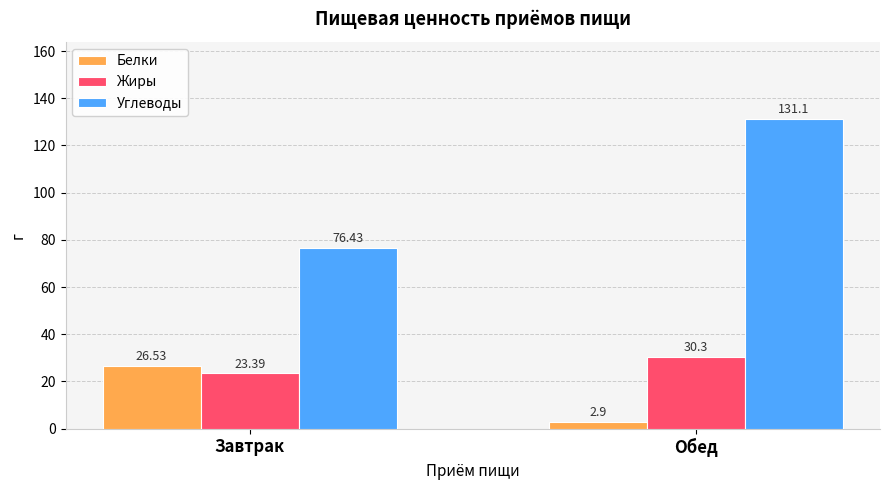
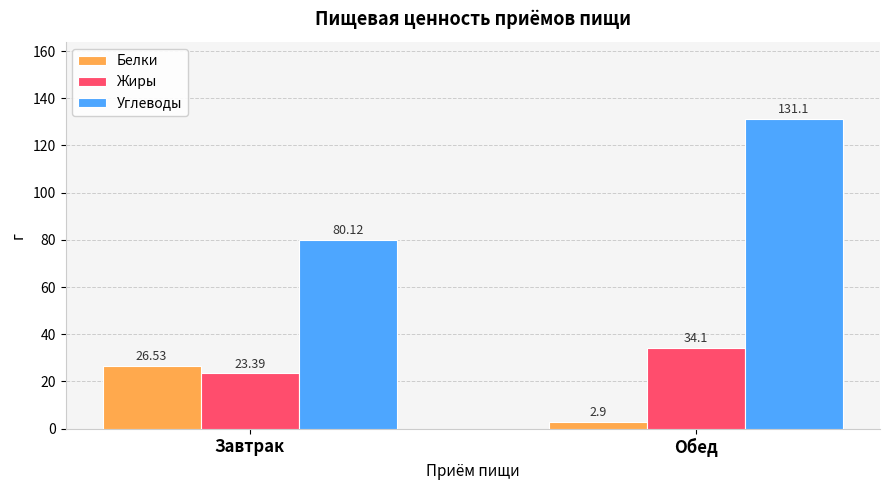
Углеводы, Завтрак: 76.43 -> 80.12
Жиры, Обед: 30.3 -> 34.1
